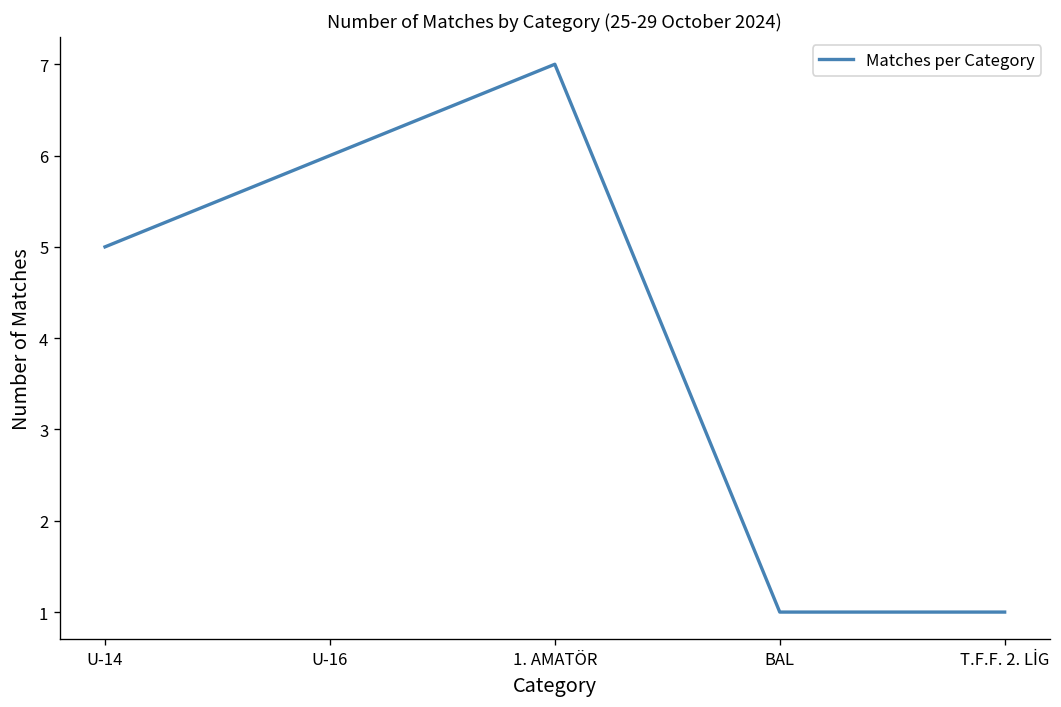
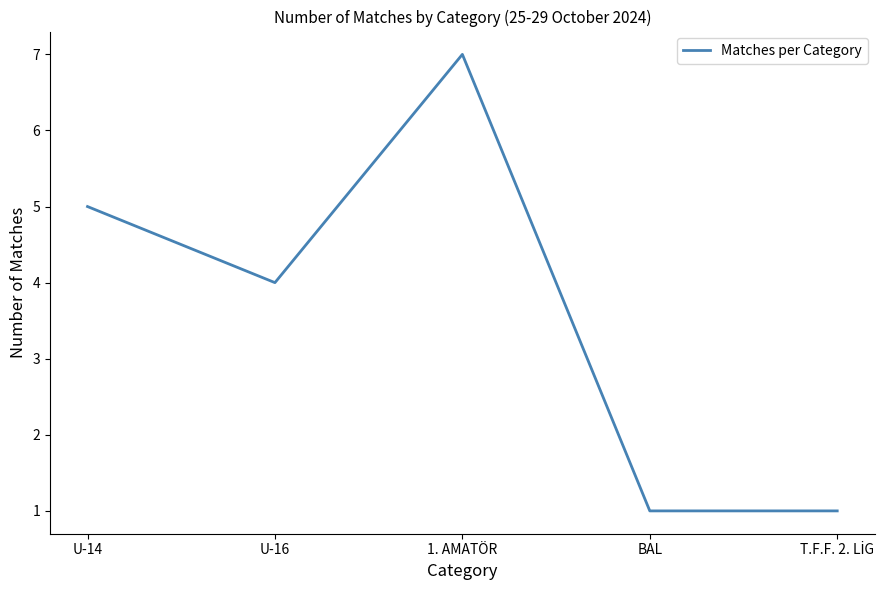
U-16: 6 -> 4
